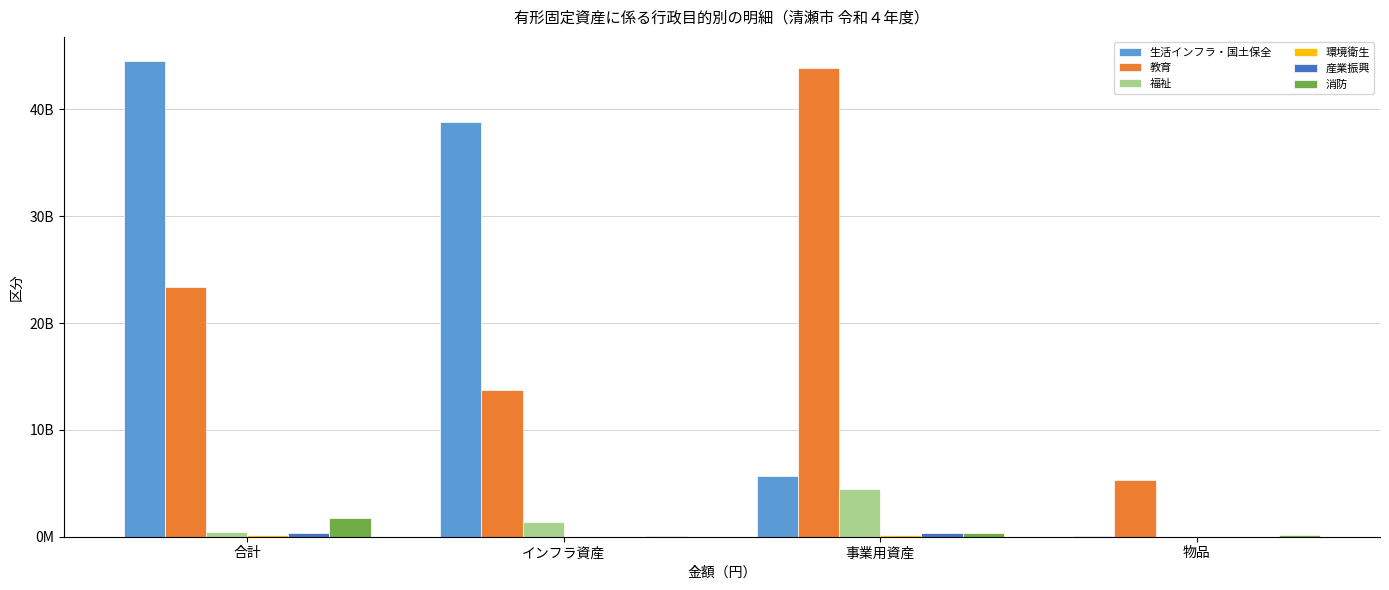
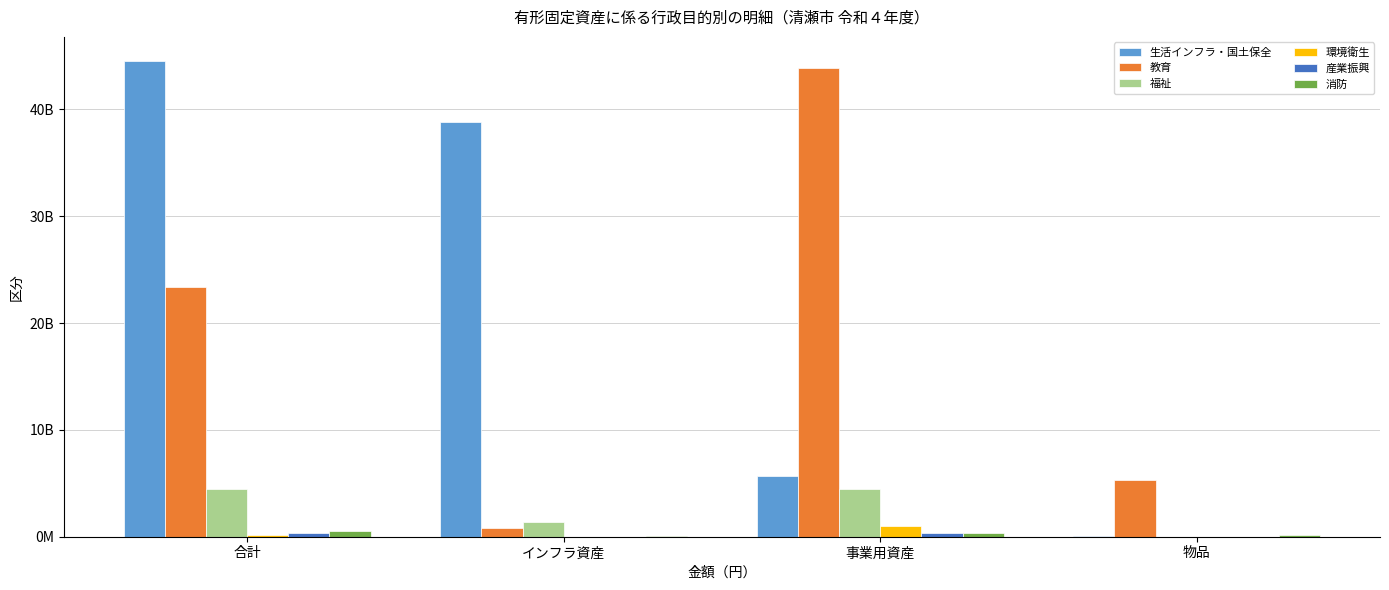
福祉, 合計: 500000000 -> 4400000000
消防, 合計: 1700000000 -> 500000000
教育, インフラ資産: 13700000000 -> 800000000
環境衛生, 事業用資産: 200000000 -> 1000000000
